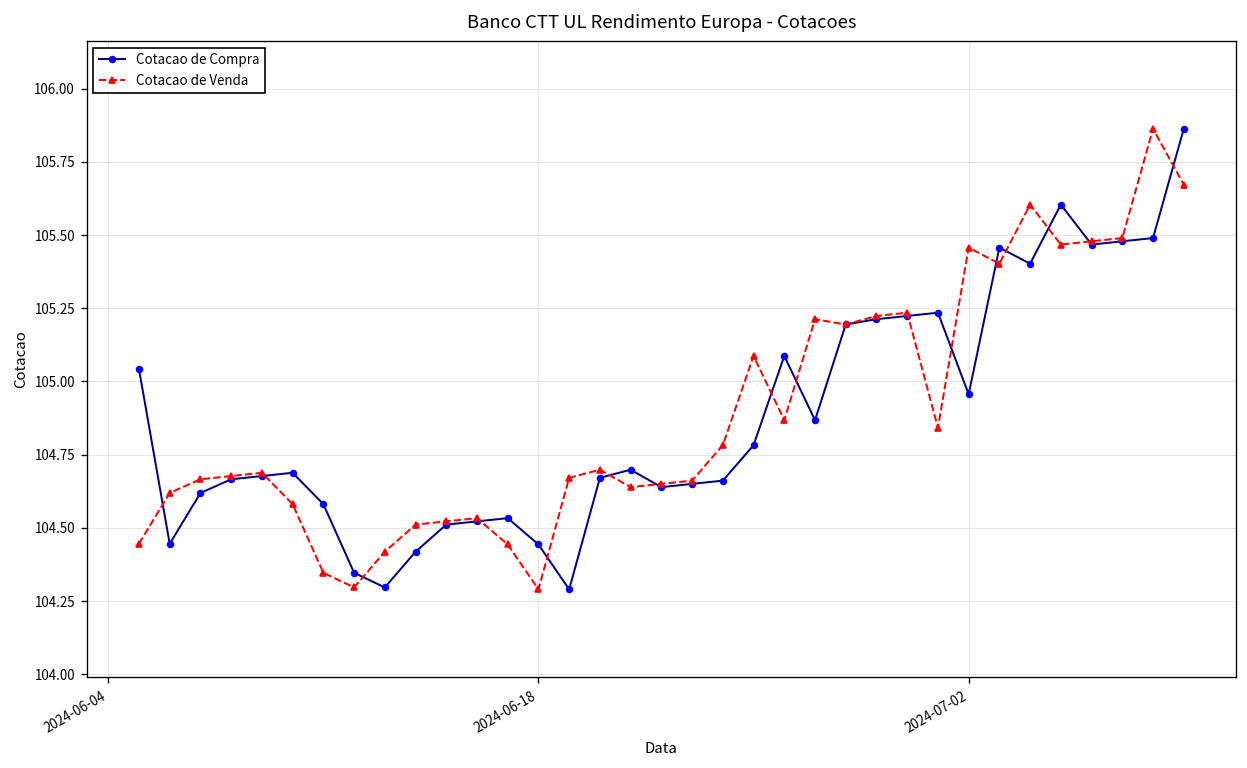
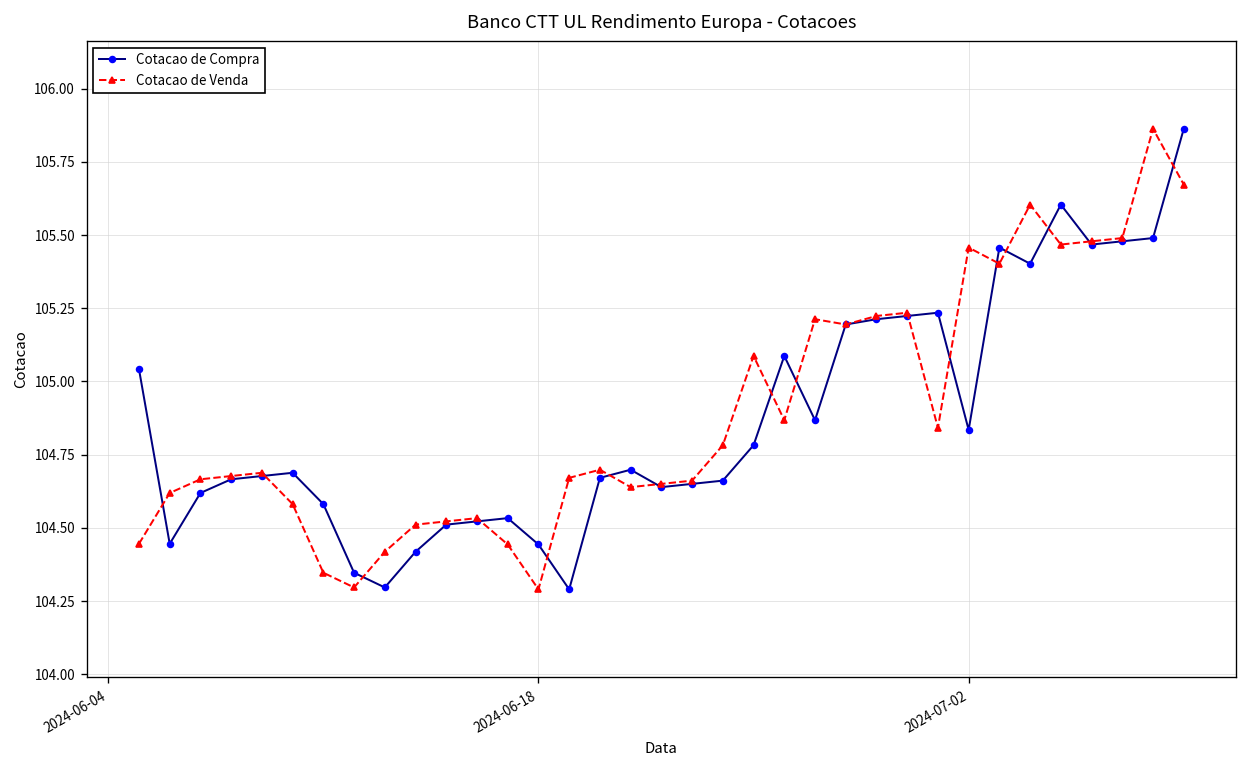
Cotacao de Compra, 2024-07-02: 104.96 -> 104.83
